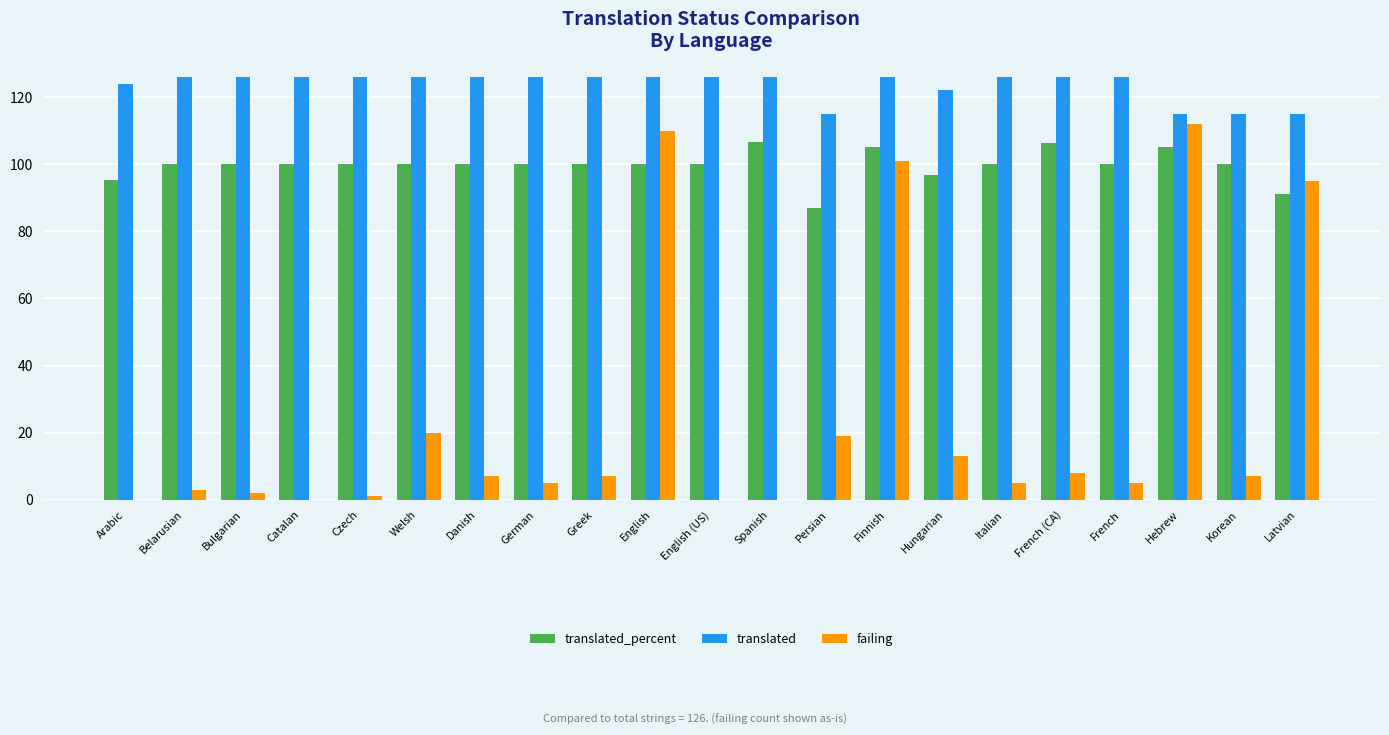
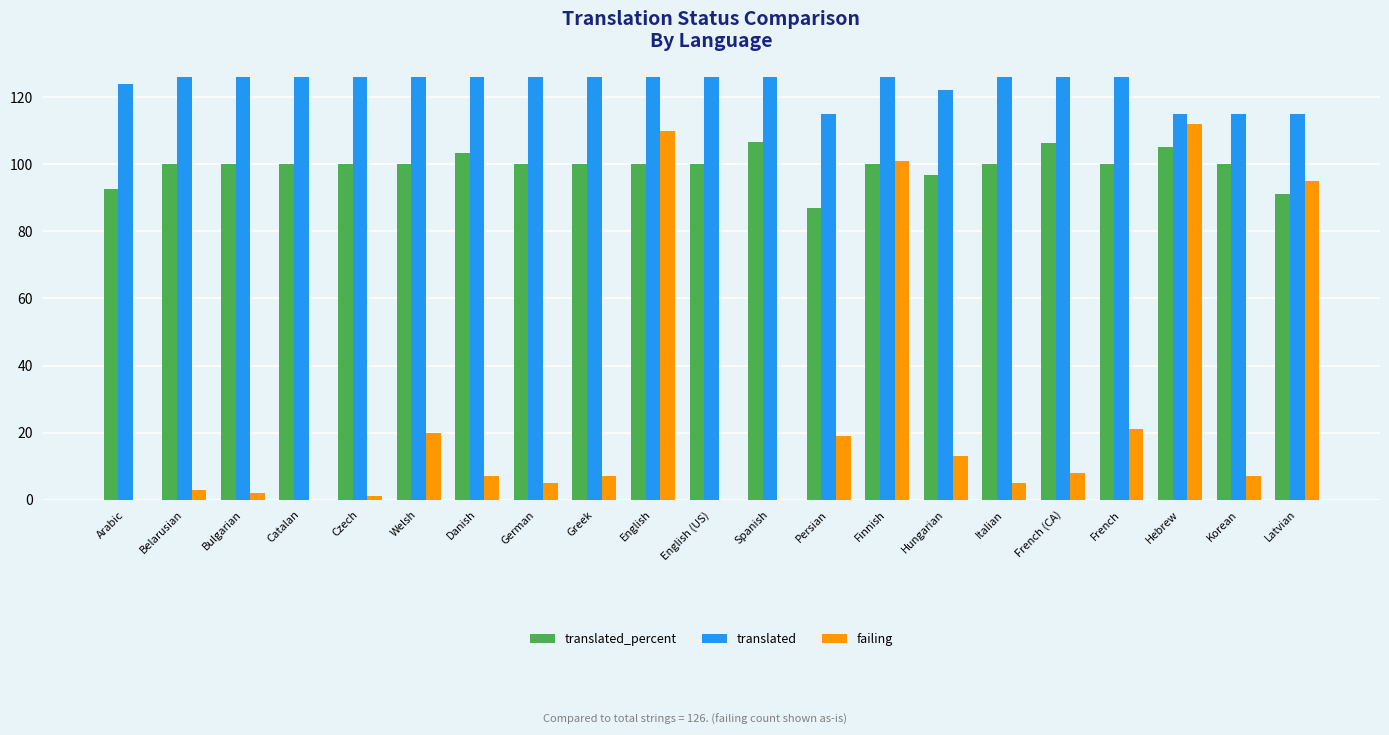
translated_percent, Arabic: 95 -> 93
translated_percent, Danish: 100 -> 103
translated_percent, Finnish: 105 -> 100
failing, French: 5 -> 21
